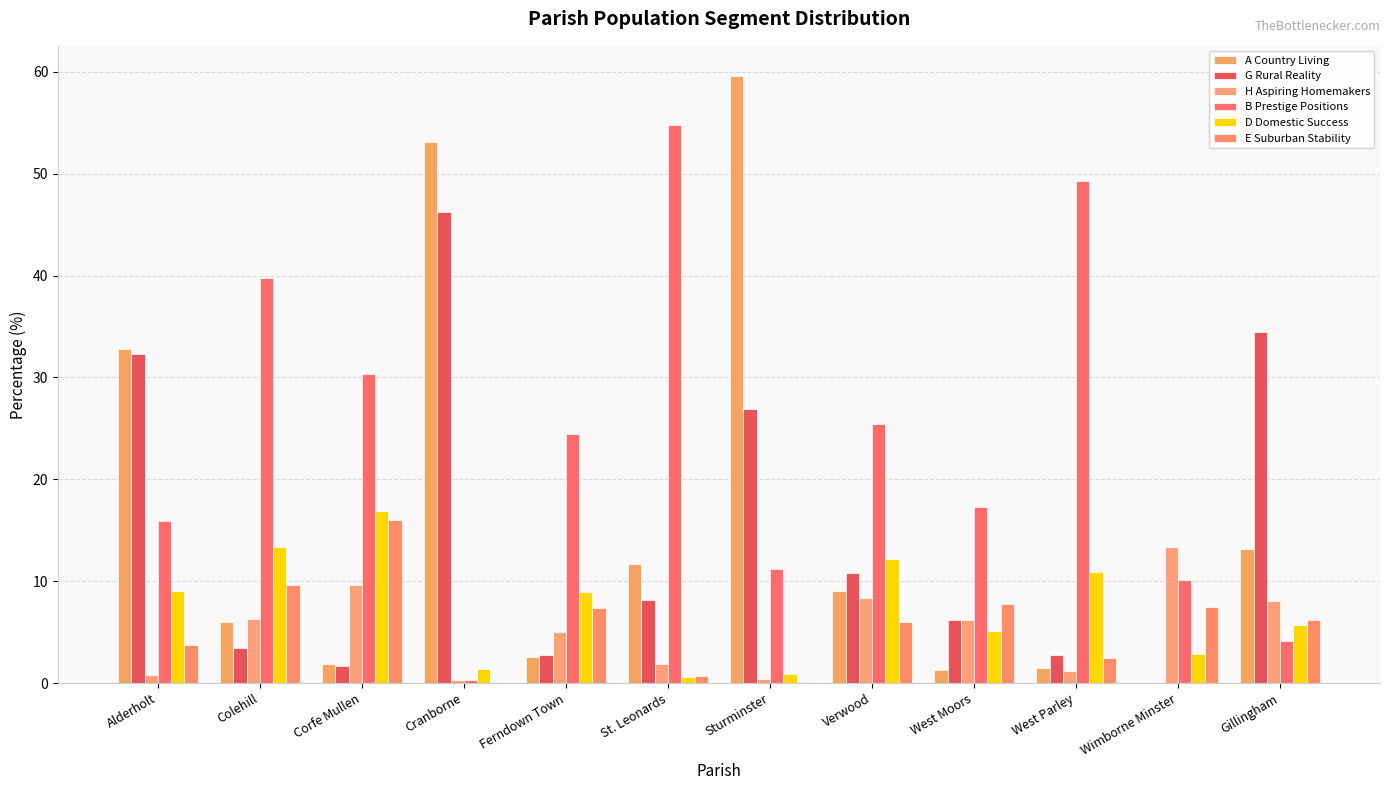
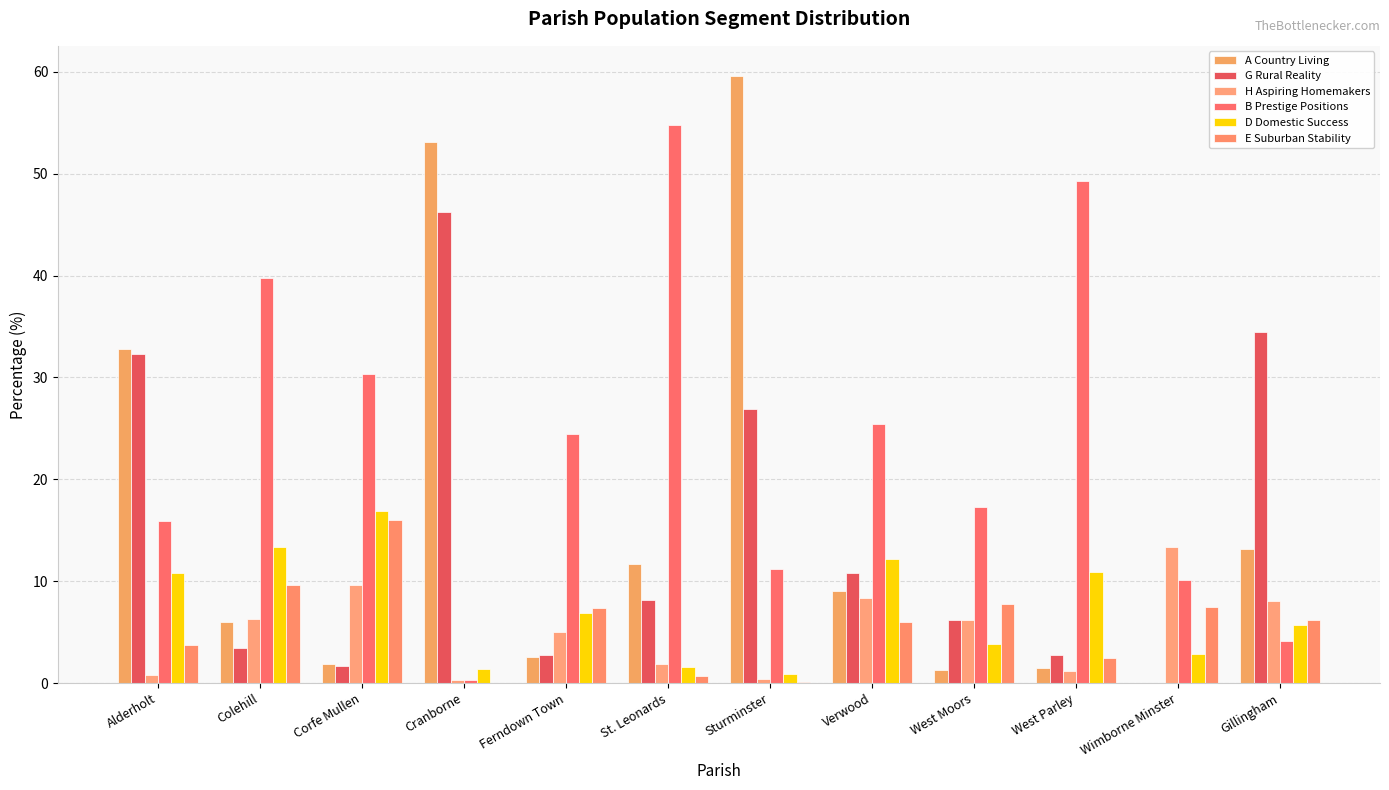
D Domestic Success, Alderholt: 9.0 -> 10.8
D Domestic Success, Ferndown Town: 9.0 -> 6.9
D Domestic Success, St. Leonards: 0.6 -> 1.6
D Domestic Success, West Moors: 5.1 -> 3.8
